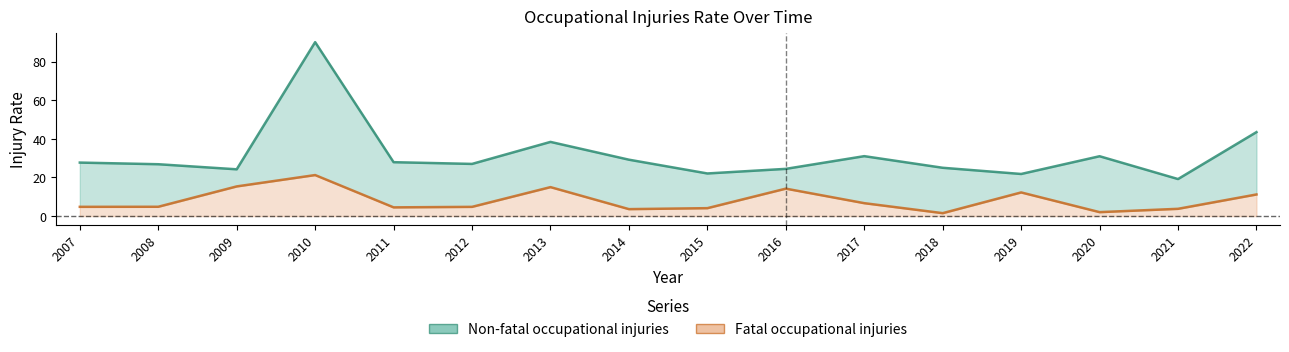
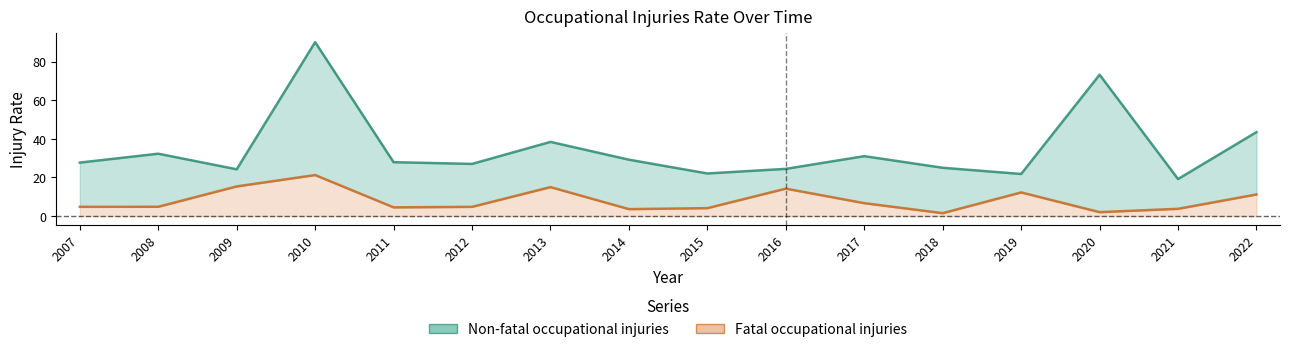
Non-fatal occupational injuries, 2008: 27 -> 32
Non-fatal occupational injuries, 2020: 31 -> 73
